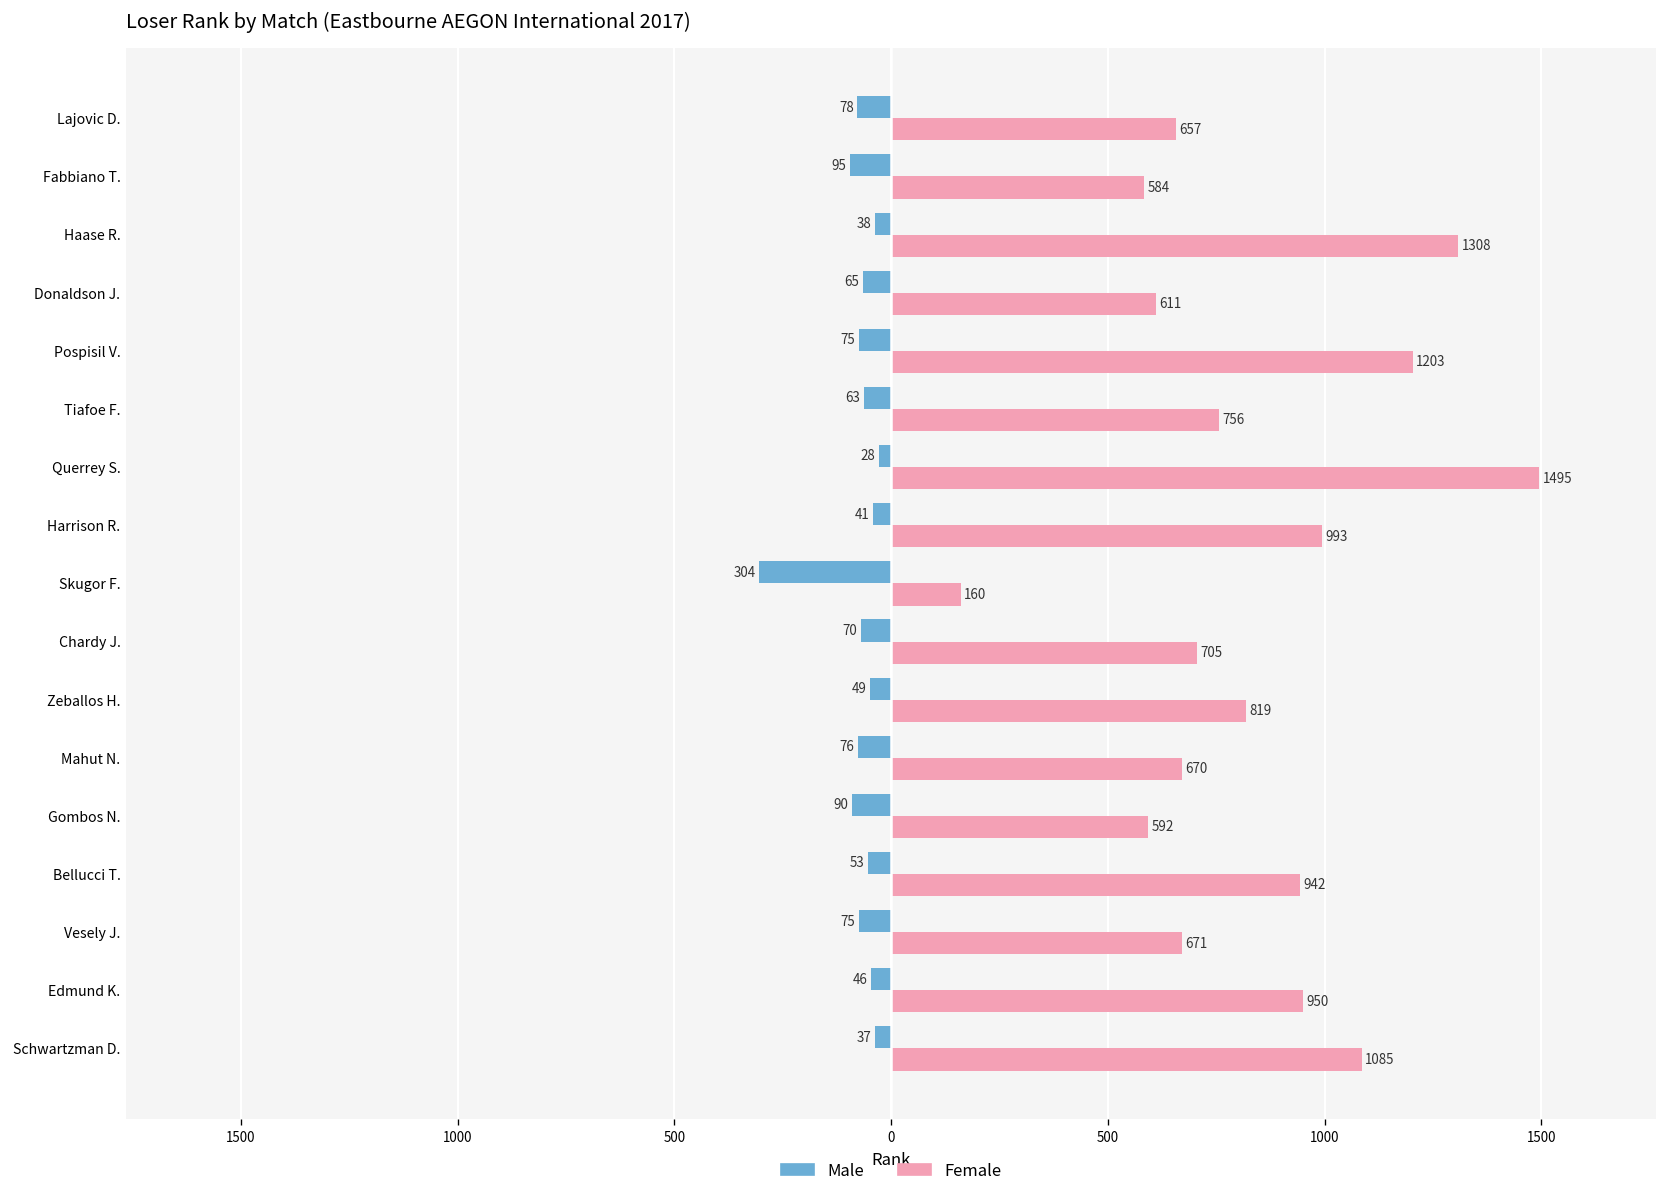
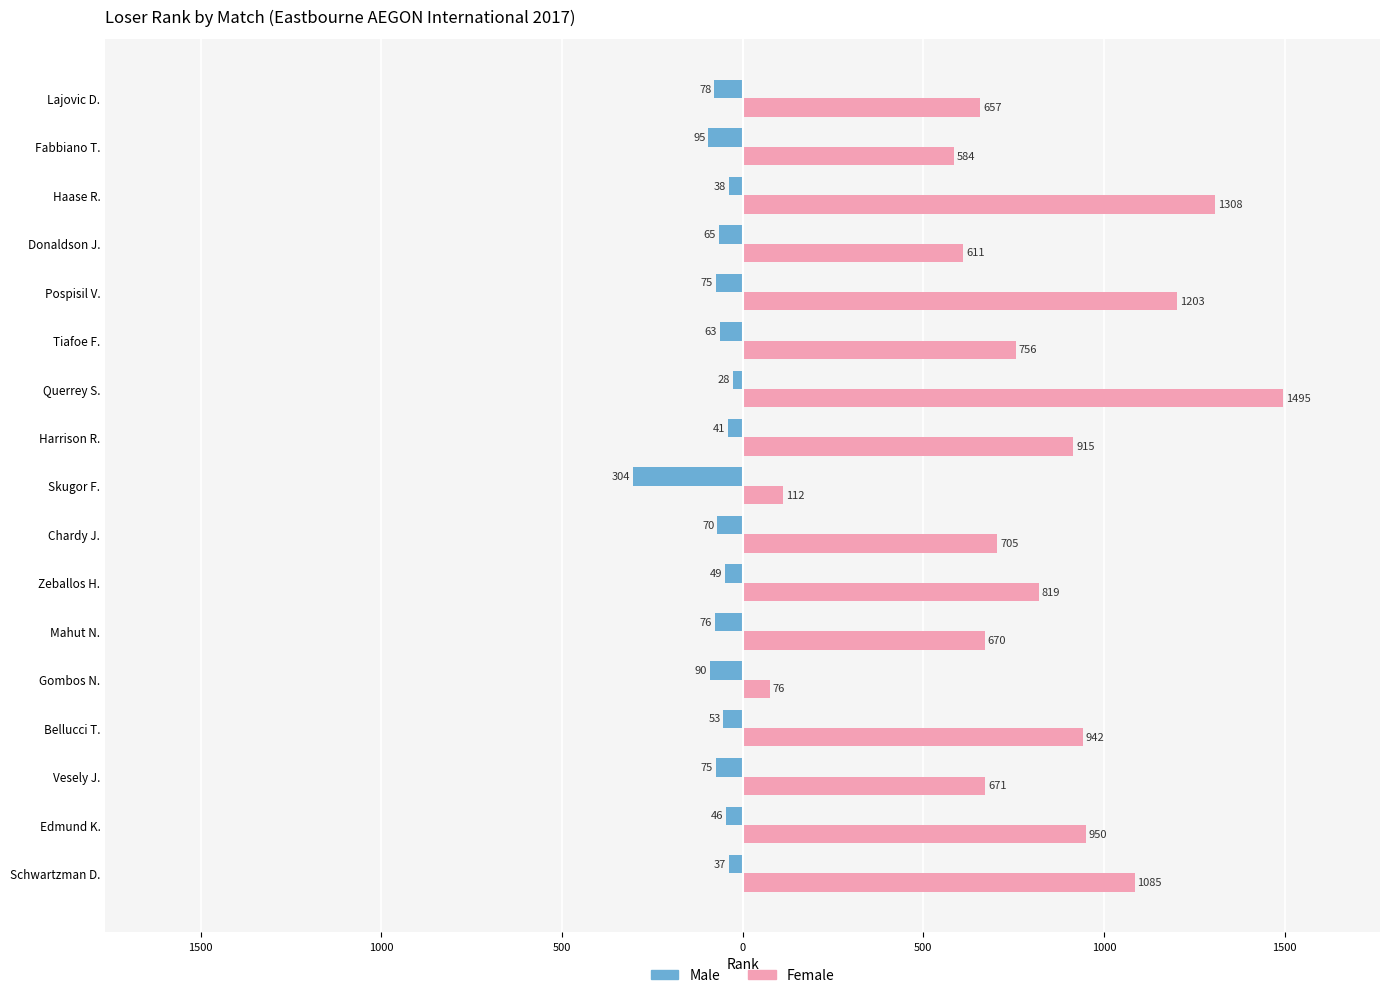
Female, Harrison R.: 993 -> 915
Female, Skugor F.: 160 -> 112
Female, Gombos N.: 592 -> 76
